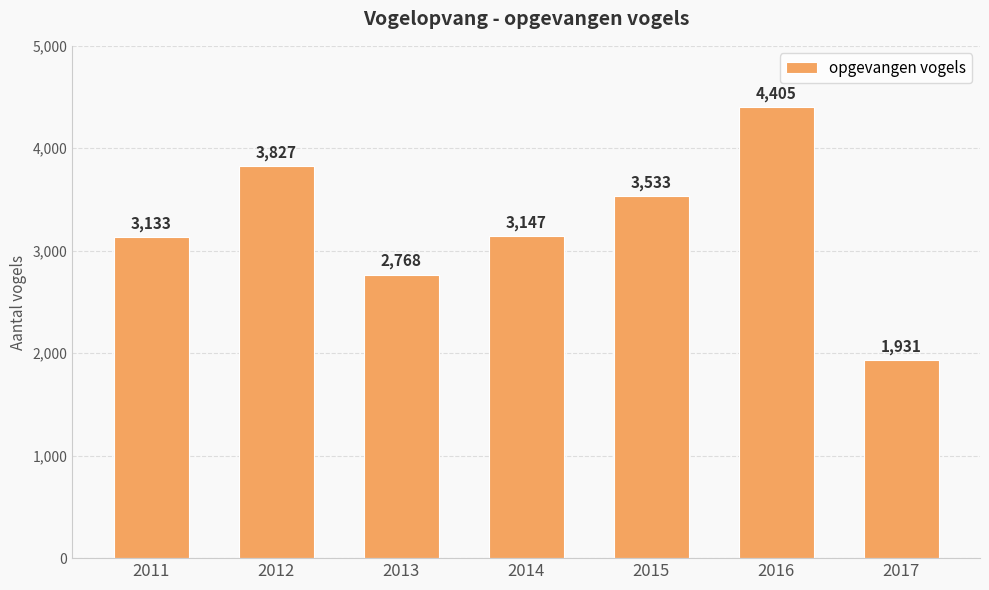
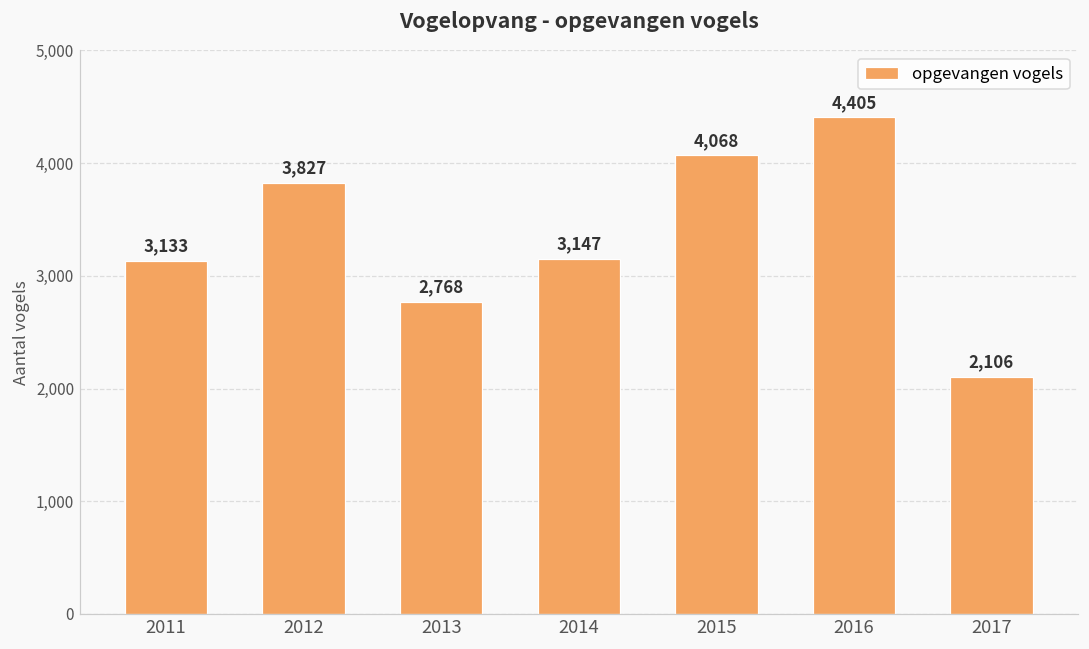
2015: 3,533 -> 4,068
2017: 1,931 -> 2,106
